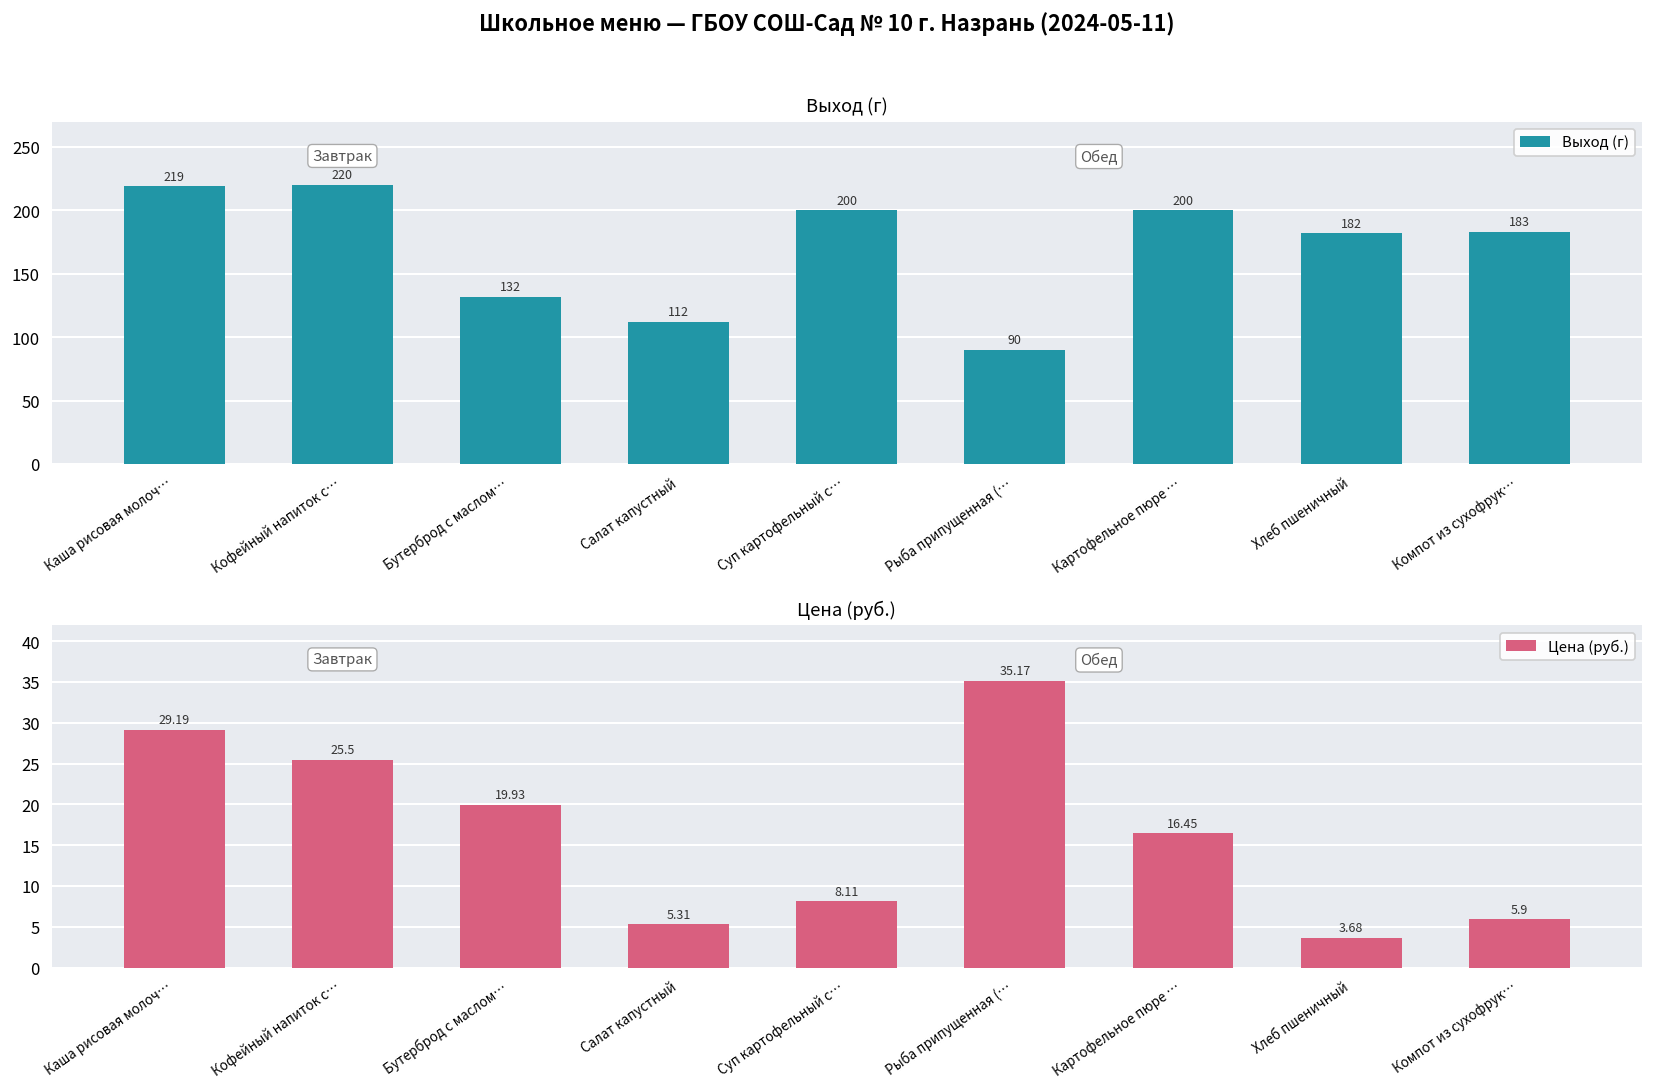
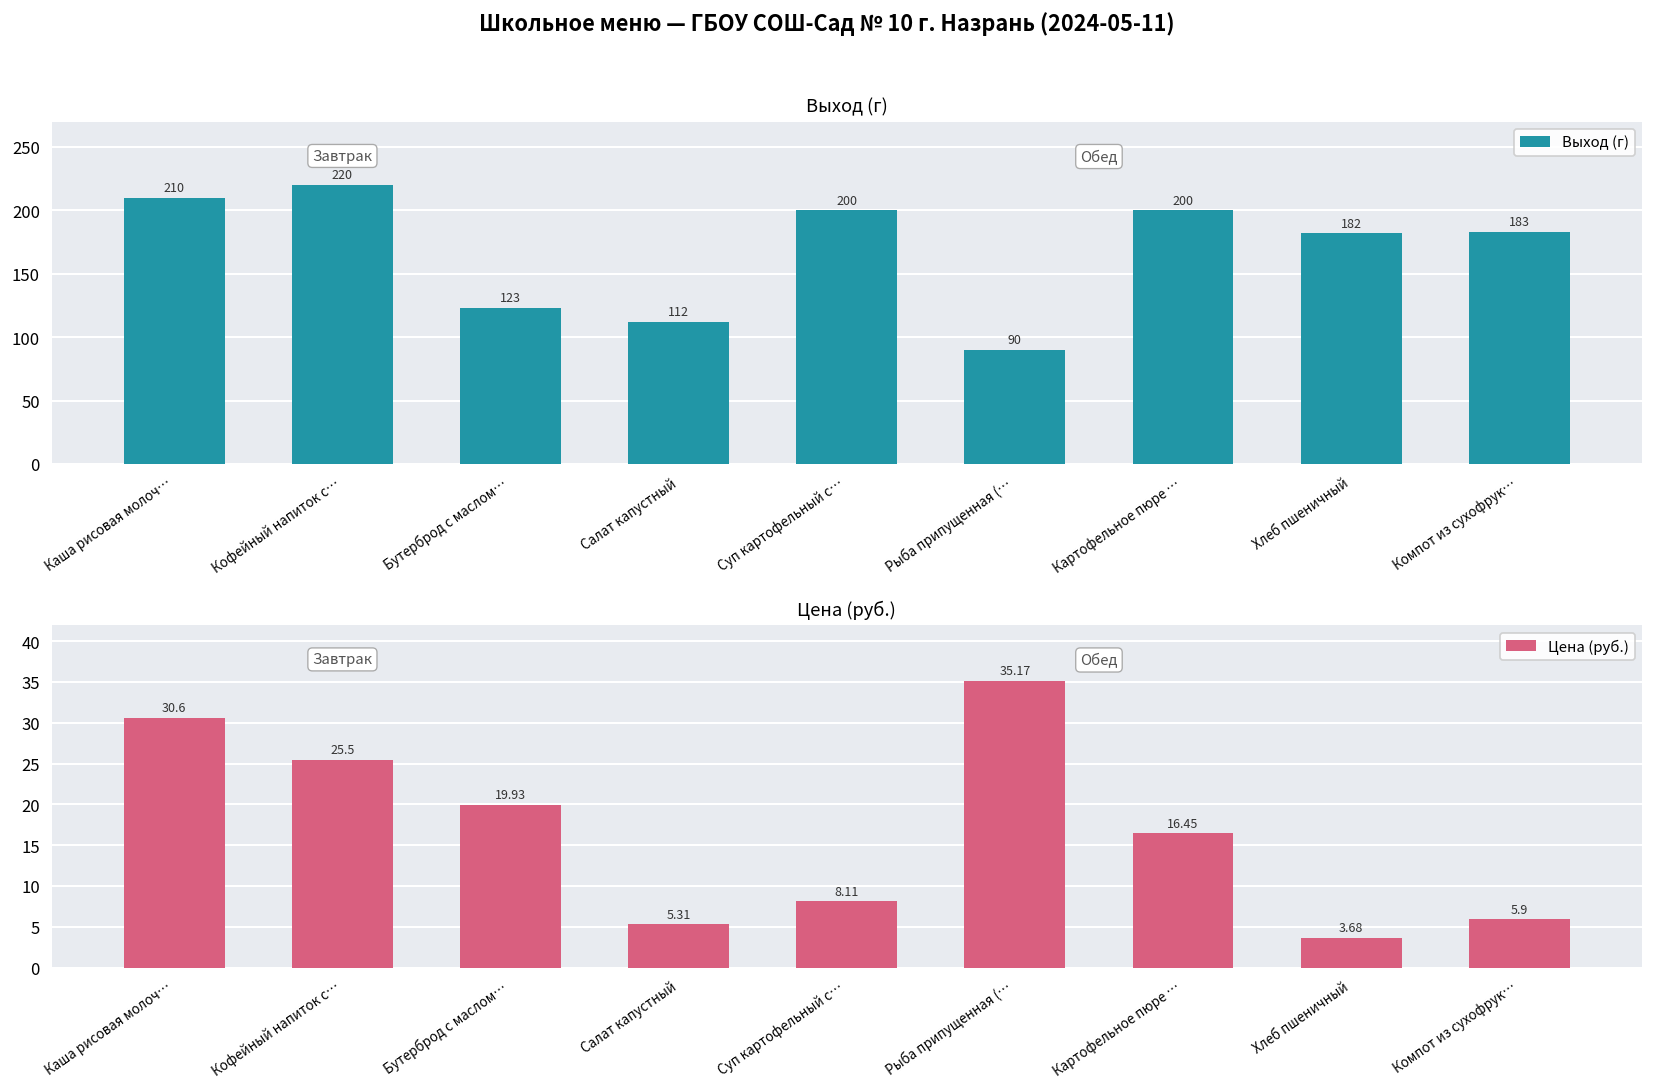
Выход (г), Каша рисовая молоч…: 219 -> 210
Выход (г), Бутерброд с маслом…: 132 -> 123
Цена (руб.), Каша рисовая молоч…: 29.19 -> 30.6
